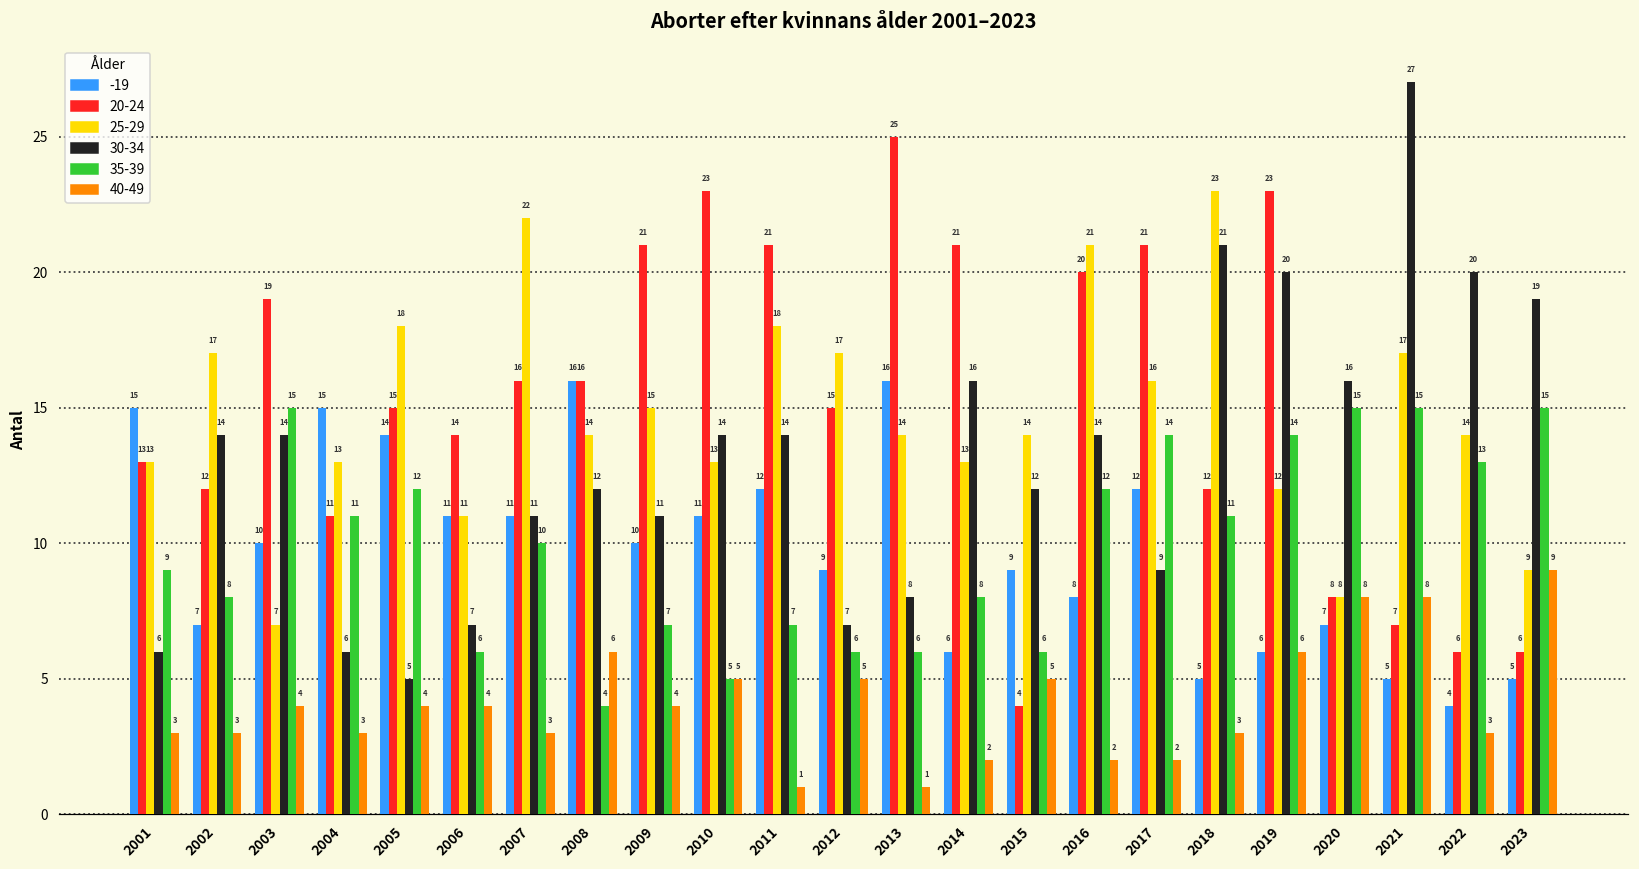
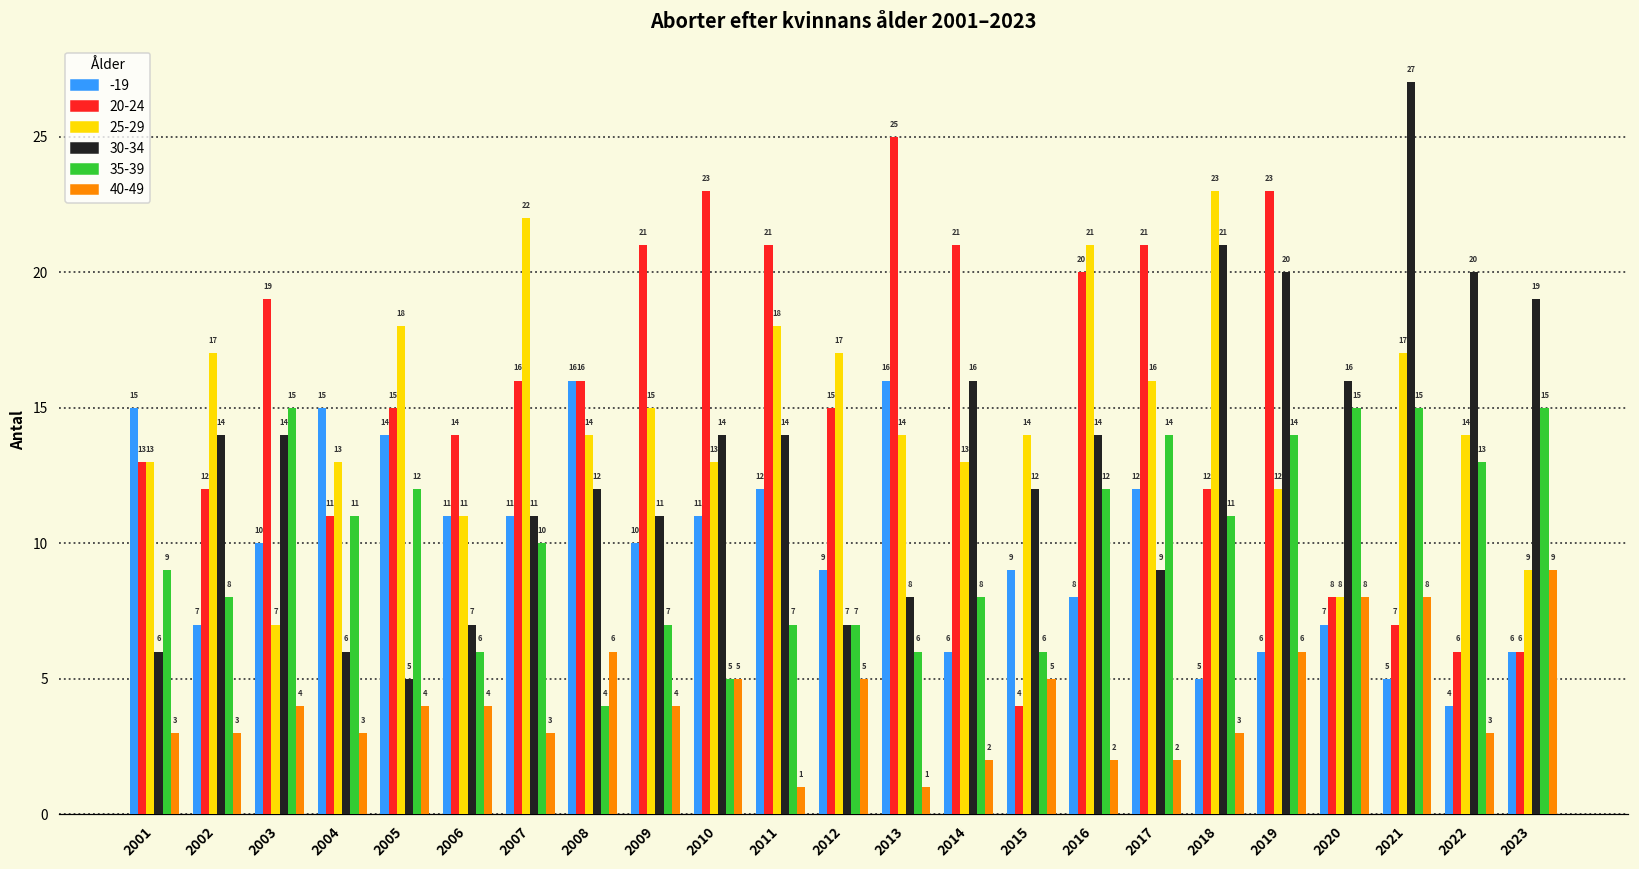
35-39, 2012: 6 -> 7
-19, 2023: 5 -> 6
